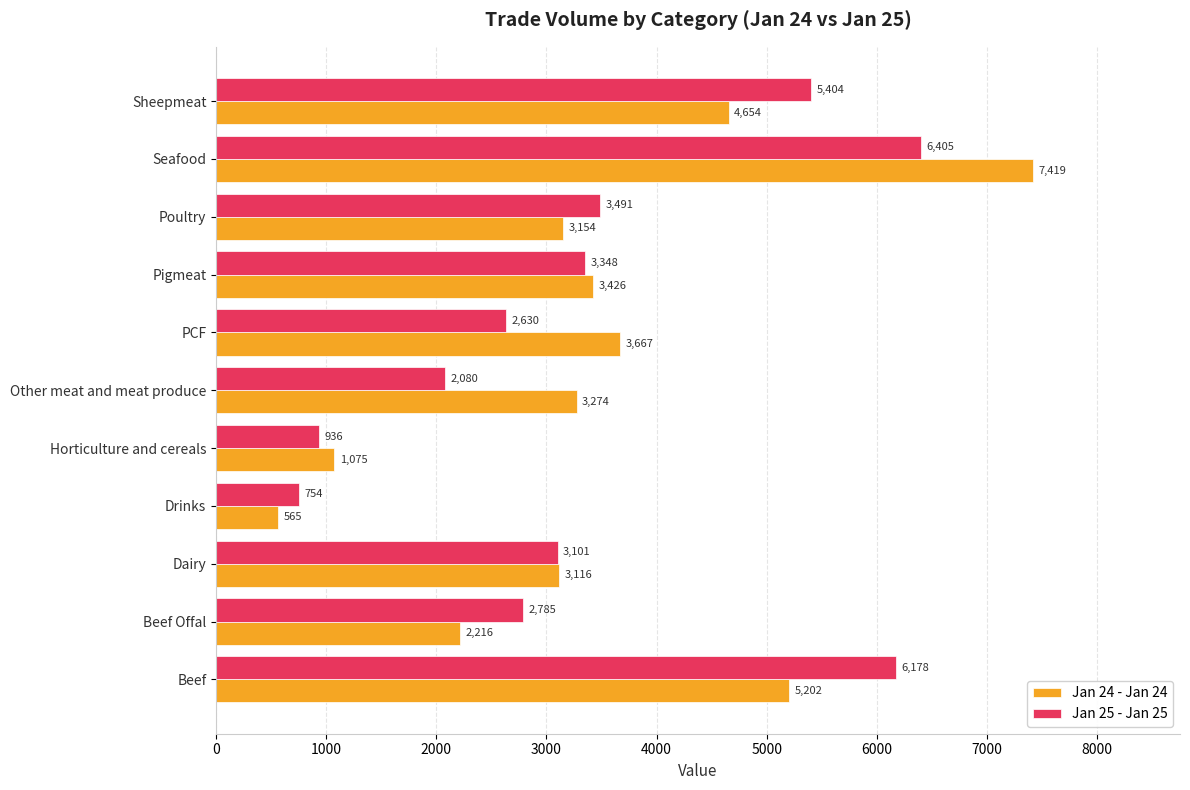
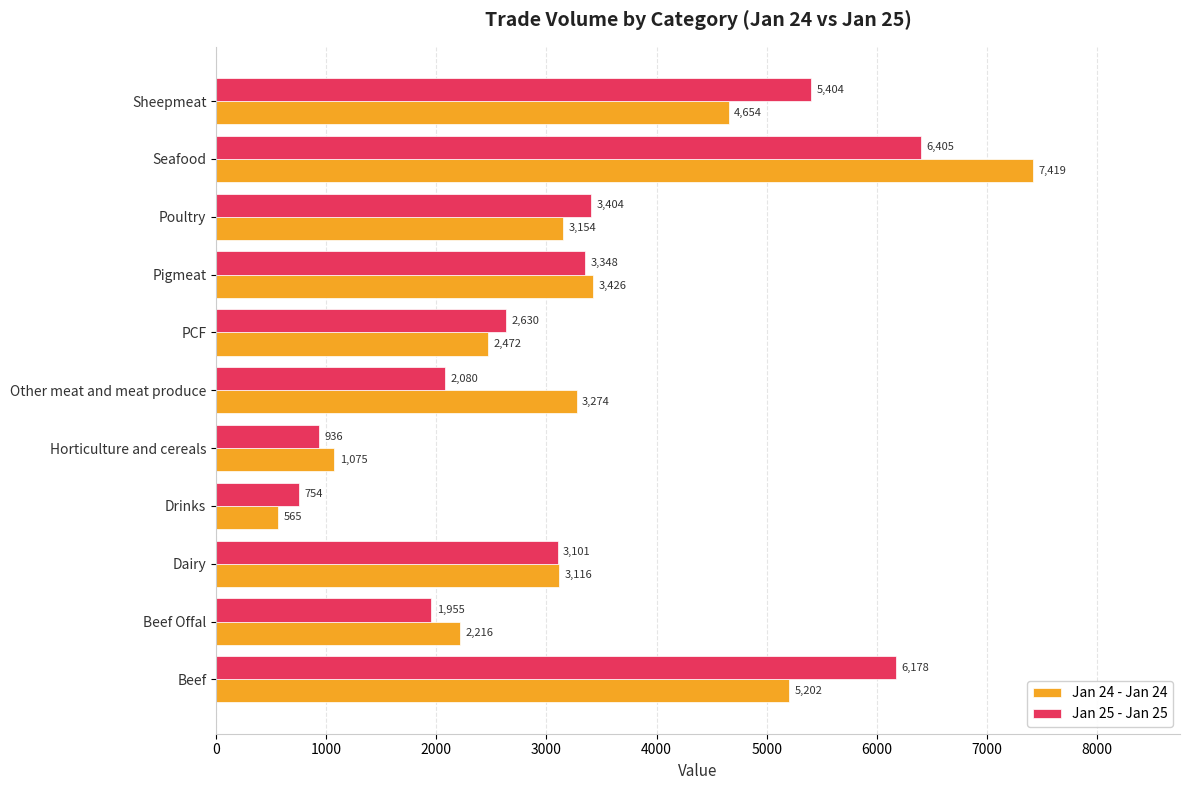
Jan 25 - Jan 25, Poultry: 3,491 -> 3,404
Jan 24 - Jan 24, PCF: 3,667 -> 2,472
Jan 25 - Jan 25, Beef Offal: 2,785 -> 1,955
